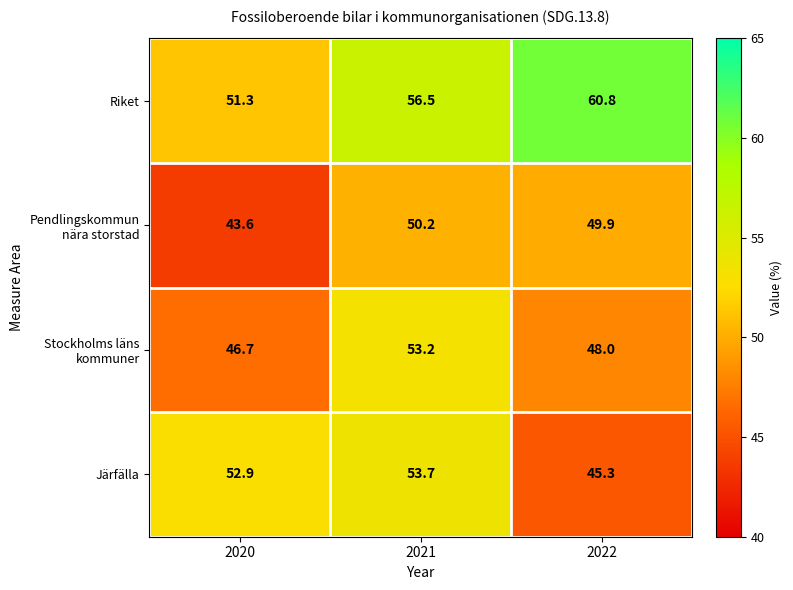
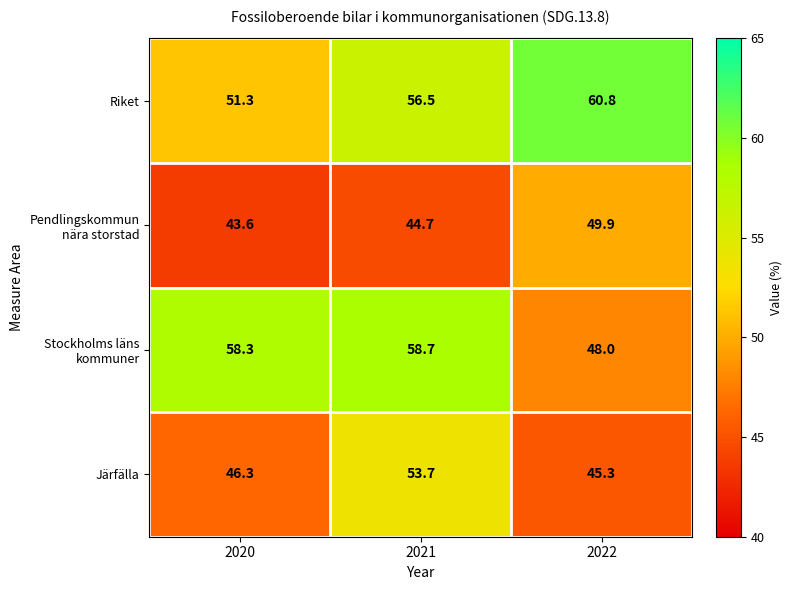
Pendlingskommun nära storstad, 2021: 50.2 -> 44.7
Stockholms läns kommuner, 2020: 46.7 -> 58.3
Stockholms läns kommuner, 2021: 53.2 -> 58.7
Järfälla, 2020: 52.9 -> 46.3
